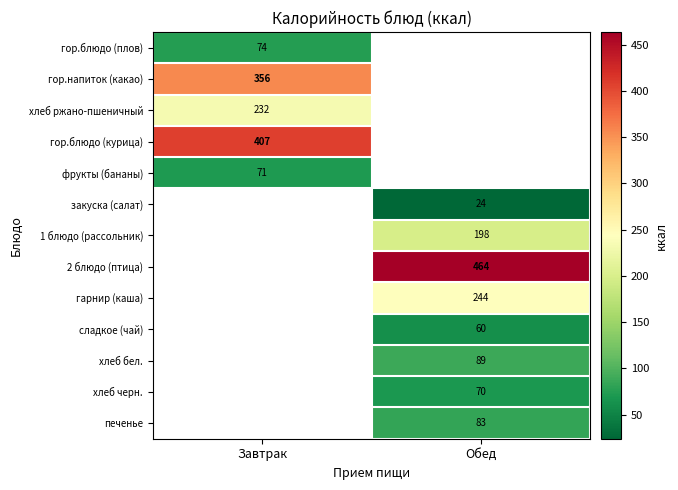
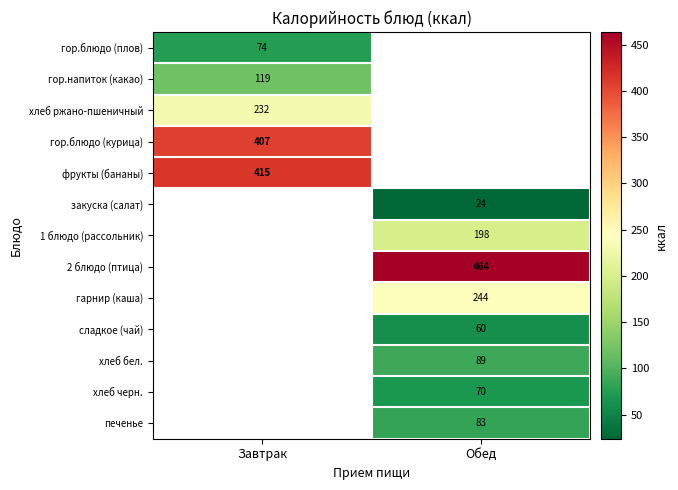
гор.напиток (какао), Завтрак: 356 -> 119
фрукты (бананы), Завтрак: 71 -> 415
